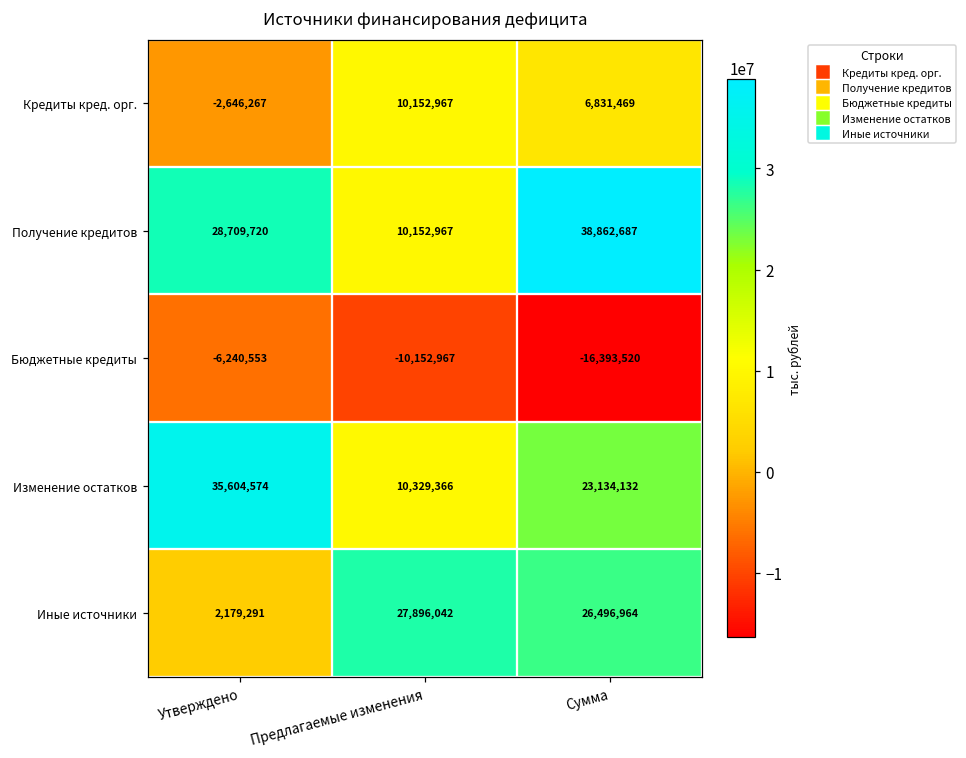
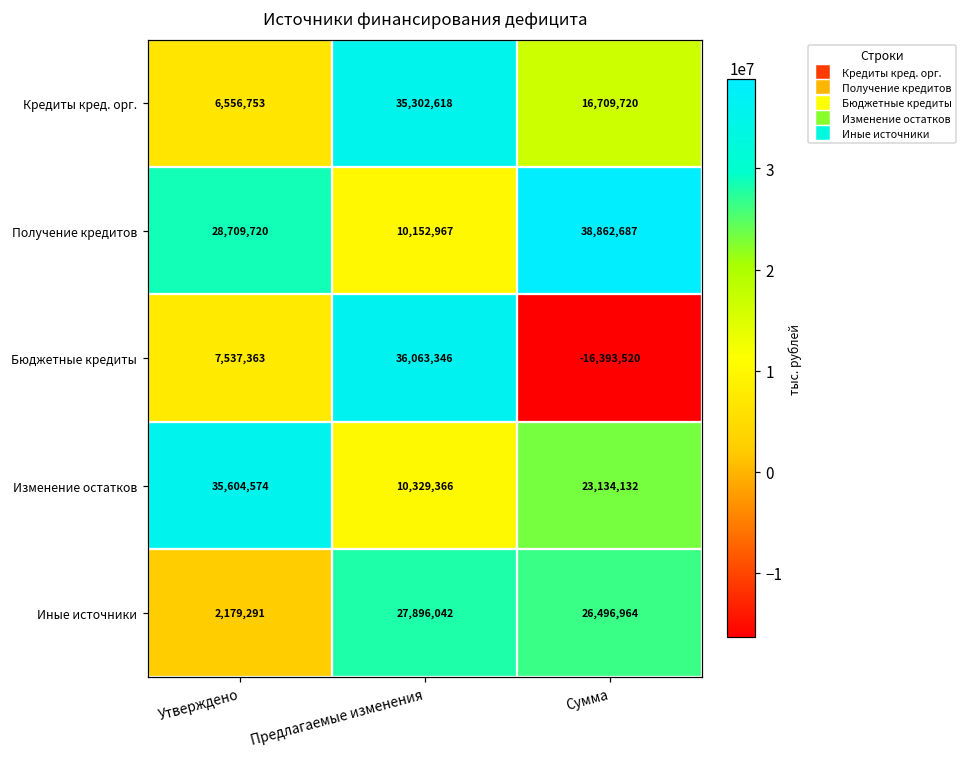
Кредиты кред. орг., Утверждено: -2,646,267 -> 6,556,753
Кредиты кред. орг., Предлагаемые изменения: 10,152,967 -> 35,302,618
Кредиты кред. орг., Сумма: 6,831,469 -> 16,709,720
Бюджетные кредиты, Утверждено: -6,240,553 -> 7,537,363
Бюджетные кредиты, Предлагаемые изменения: -10,152,967 -> 36,063,346
